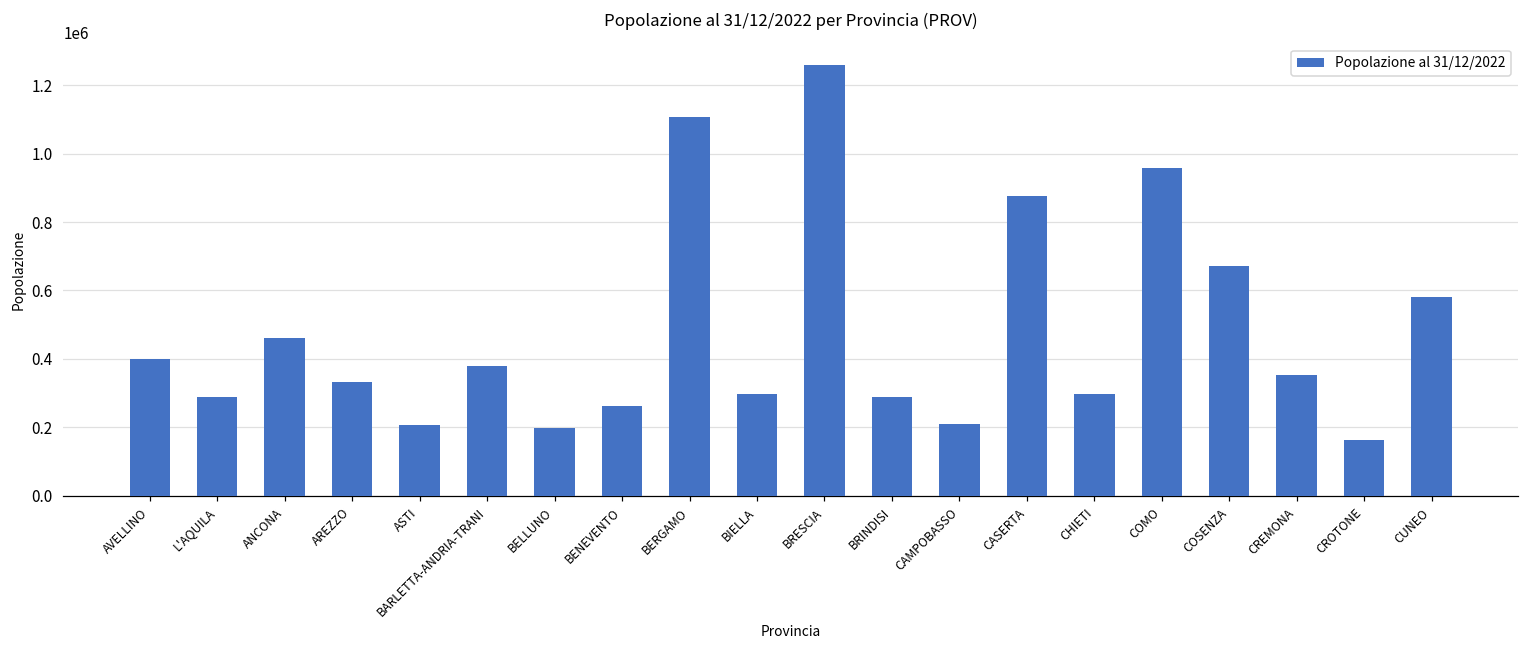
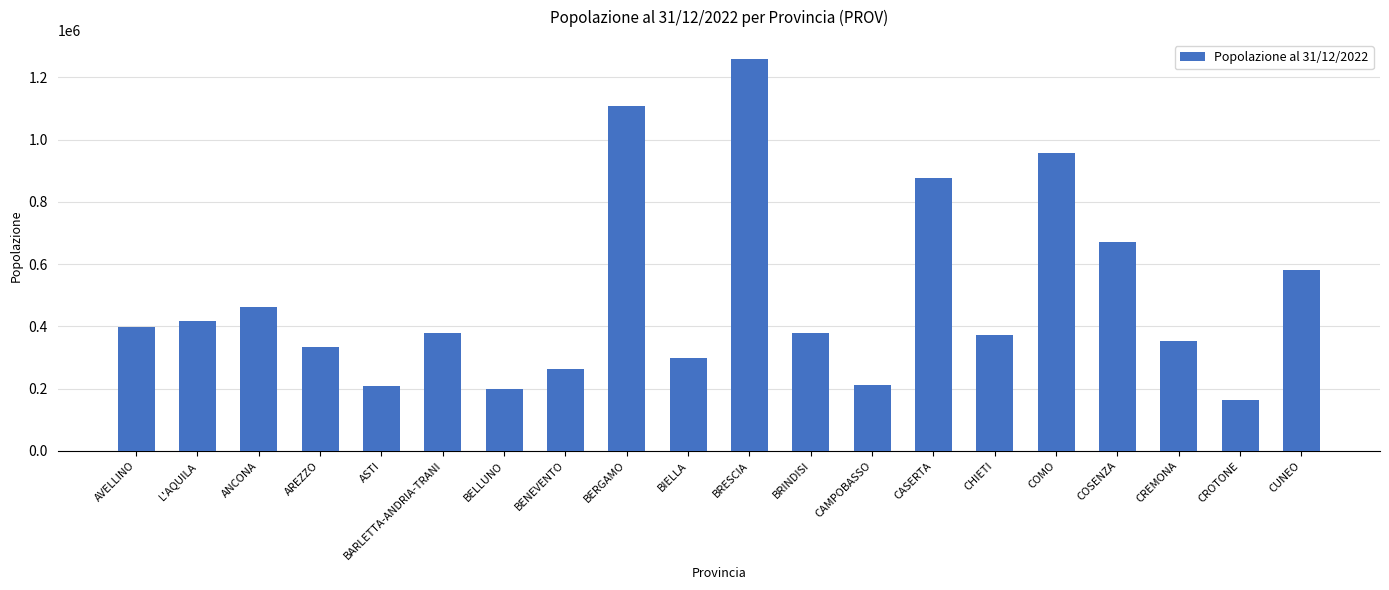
L'AQUILA: 290000 -> 420000
BRINDISI: 290000 -> 380000
CHIETI: 300000 -> 370000
